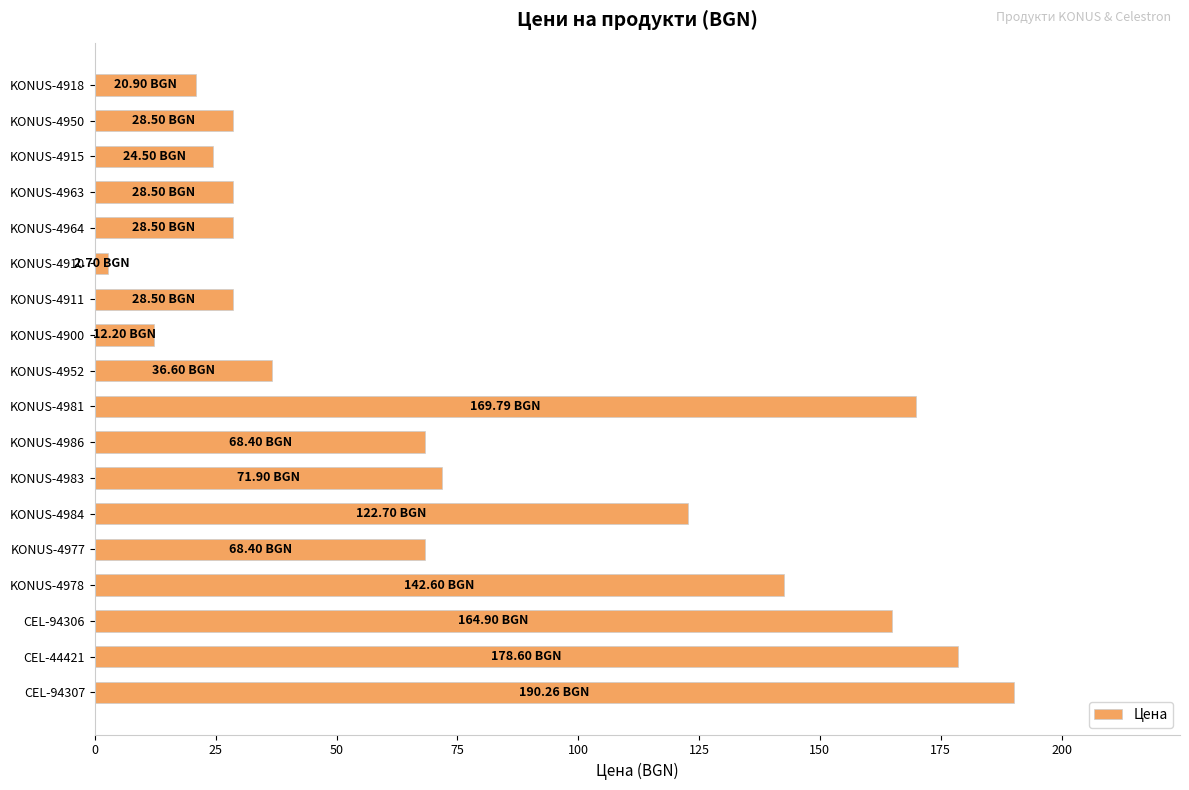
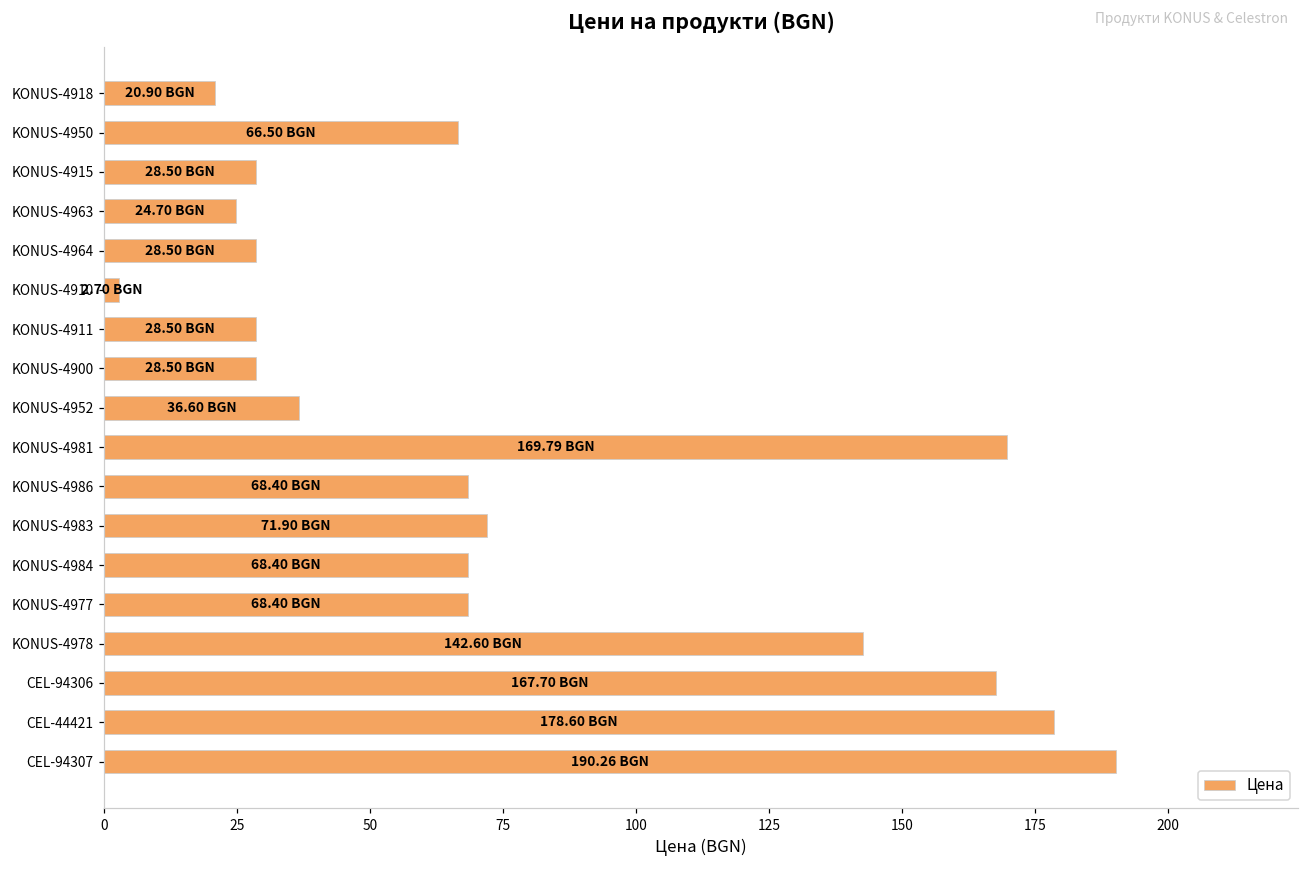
KONUS-4950: 28.50 -> 66.50
KONUS-4915: 24.50 -> 28.50
KONUS-4963: 28.50 -> 24.70
KONUS-4900: 12.20 -> 28.50
KONUS-4984: 122.70 -> 68.40
CEL-94306: 164.90 -> 167.70
